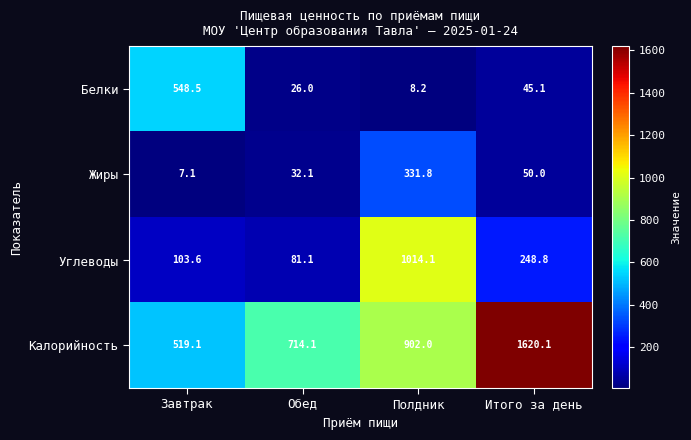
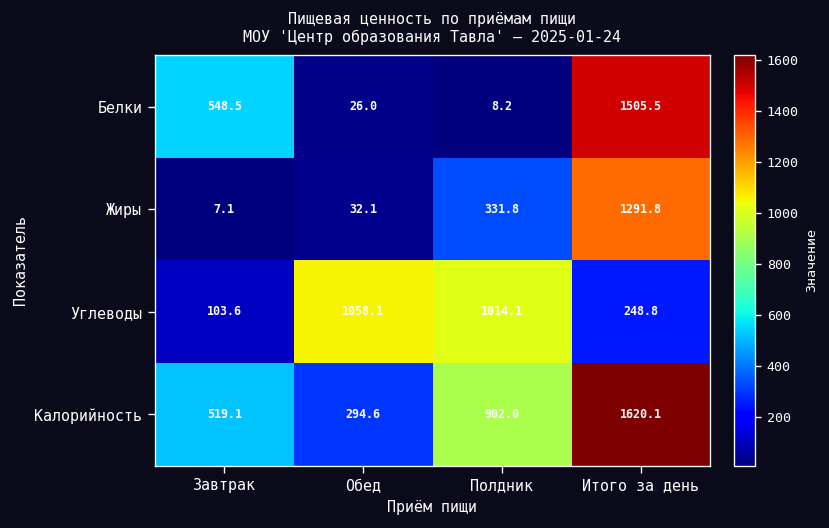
Белки, Итого за день: 45.1 -> 1505.5
Жиры, Итого за день: 50.0 -> 1291.8
Углеводы, Обед: 81.1 -> 1058.1
Калорийность, Обед: 714.1 -> 294.6
